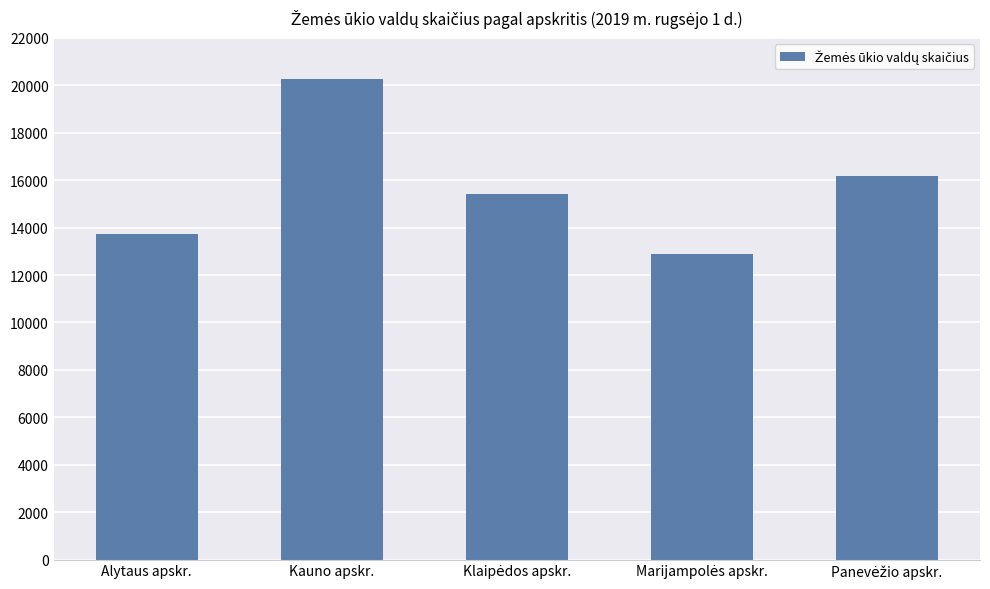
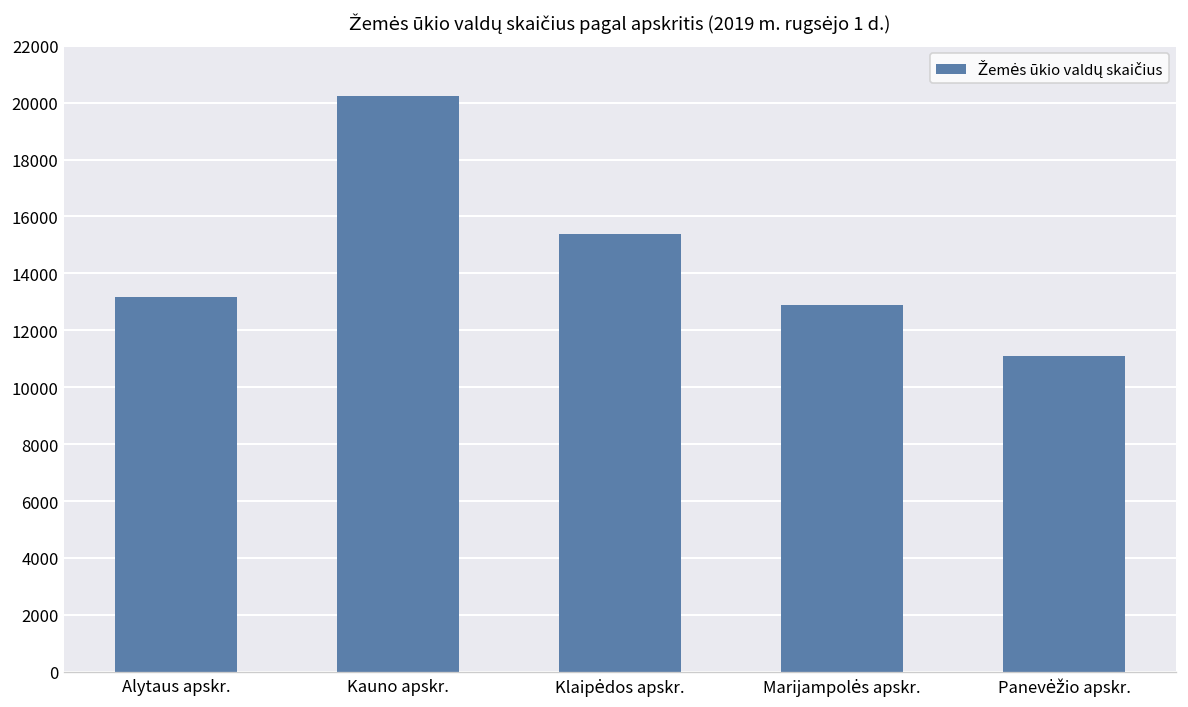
Alytaus apskr.: 13700 -> 13200
Panevėžio apskr.: 16200 -> 11100
